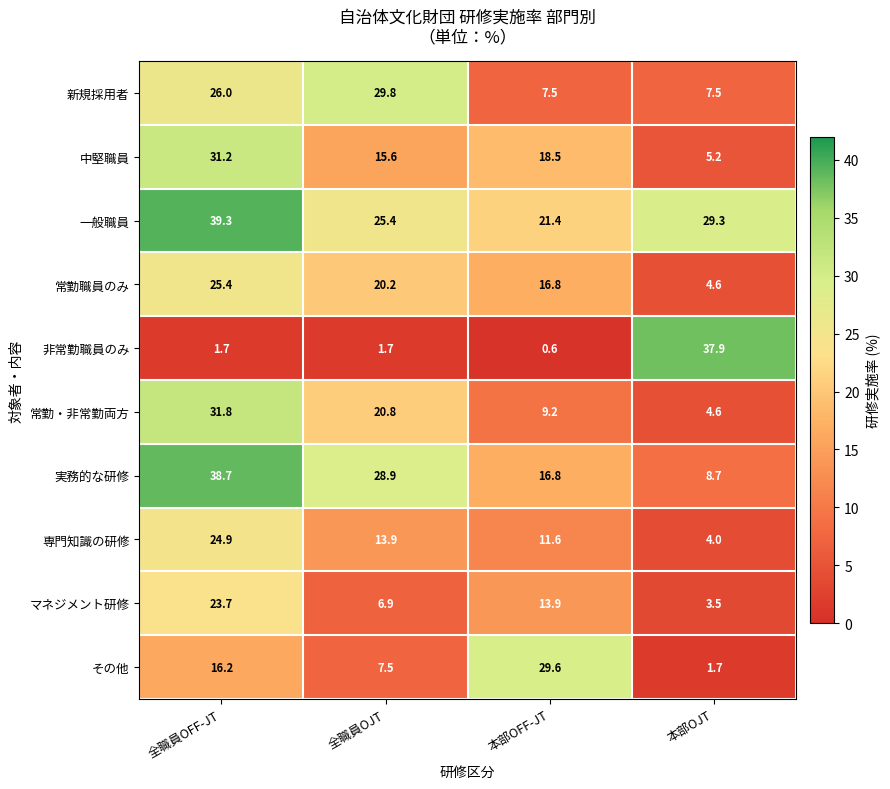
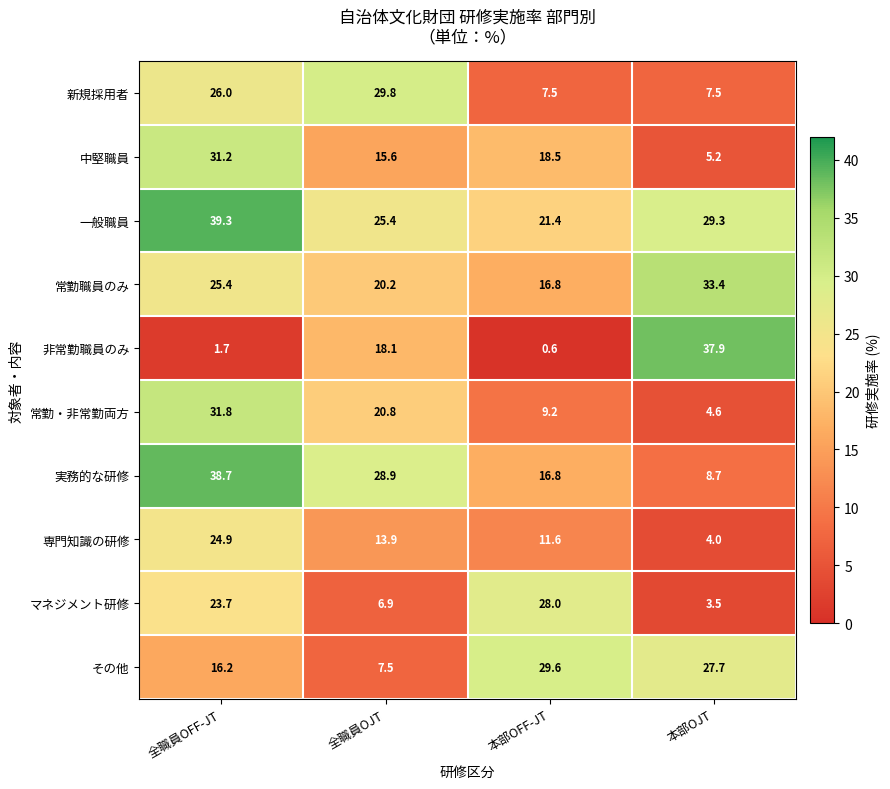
常勤職員のみ, 本部OJT: 4.6 -> 33.4
非常勤職員のみ, 全職員OJT: 1.7 -> 18.1
マネジメント研修, 本部OFF-JT: 13.9 -> 28.0
その他, 本部OJT: 1.7 -> 27.7
